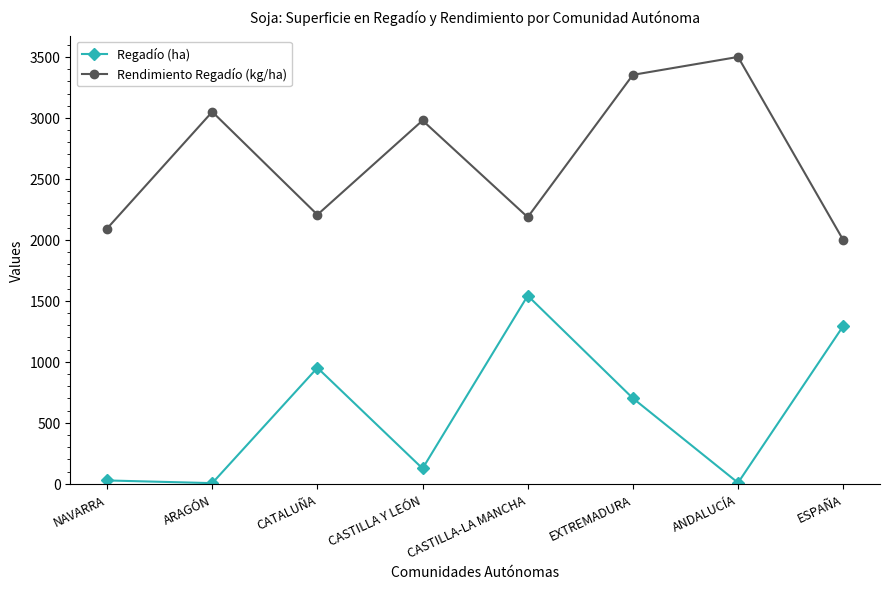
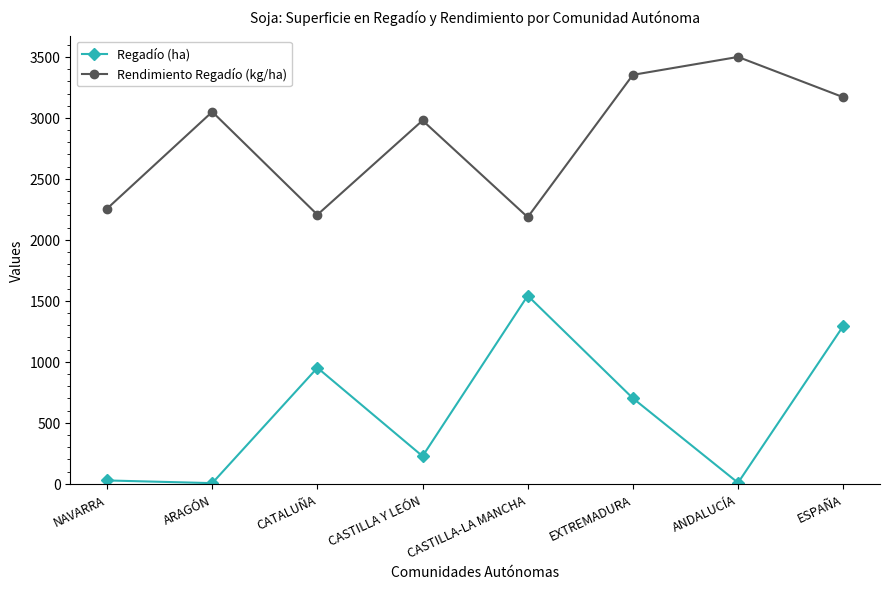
Rendimiento Regadío (kg/ha), NAVARRA: 2090 -> 2260
Regadío (ha), CASTILLA Y LEÓN: 130 -> 230
Rendimiento Regadío (kg/ha), ESPAÑA: 2000 -> 3170
